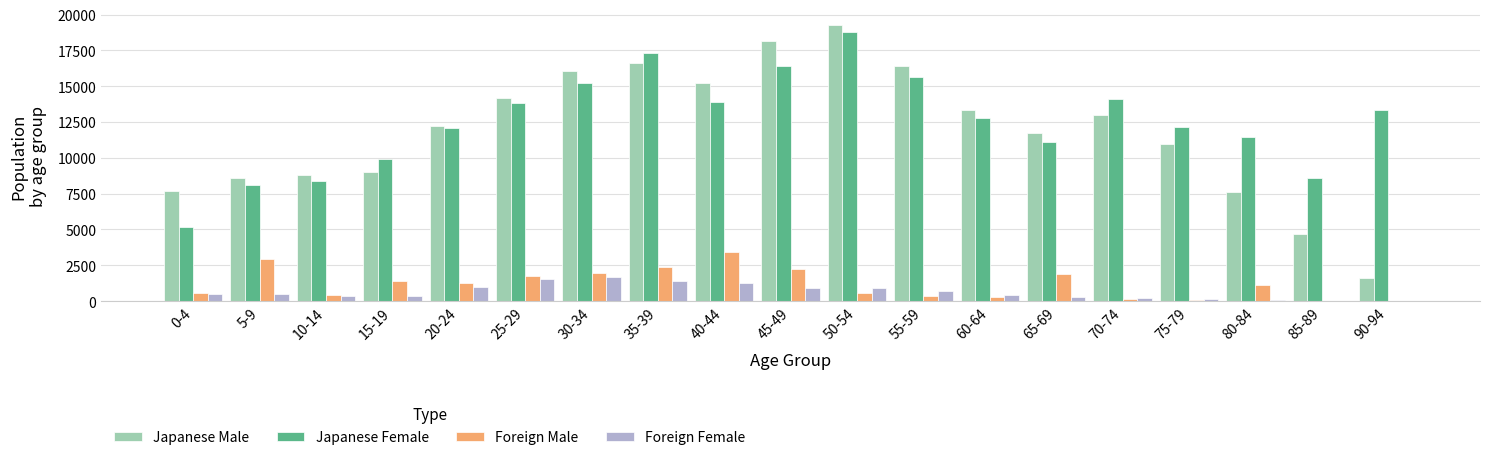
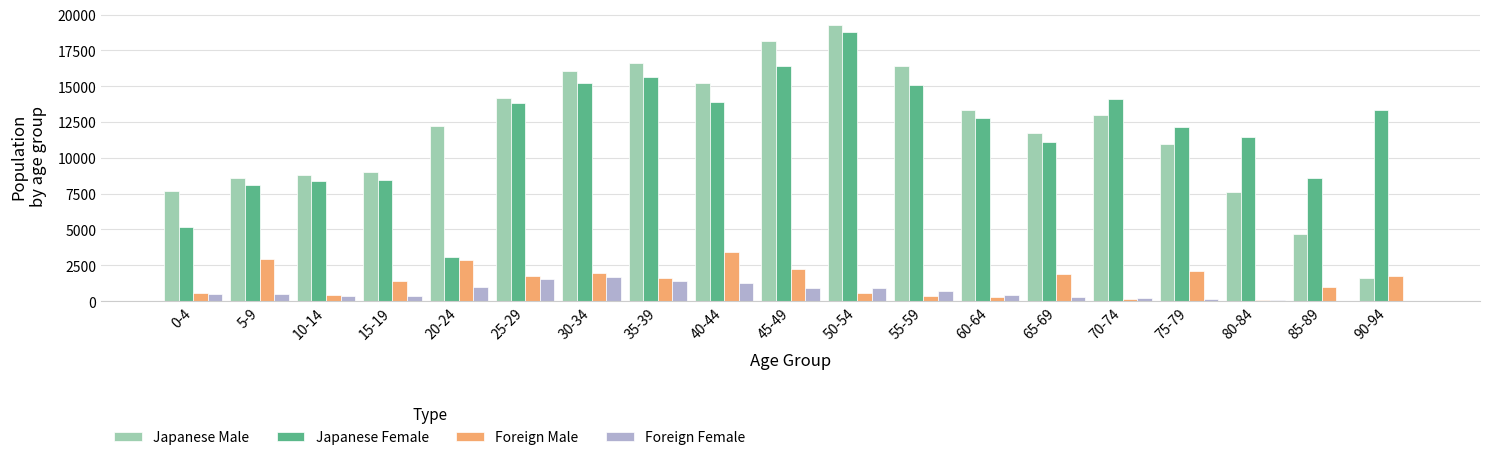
Japanese Female, 15-19: 9900 -> 8400
Japanese Female, 20-24: 12100 -> 3100
Foreign Male, 20-24: 1300 -> 2800
Japanese Female, 35-39: 17300 -> 15600
Foreign Male, 35-39: 2400 -> 1600
Japanese Female, 55-59: 15700 -> 15100
Foreign Male, 75-79: 100 -> 2100
Foreign Male, 80-84: 1100 -> 0
Foreign Male, 85-89: 0 -> 1000
Foreign Male, 90-94: 0 -> 1800
